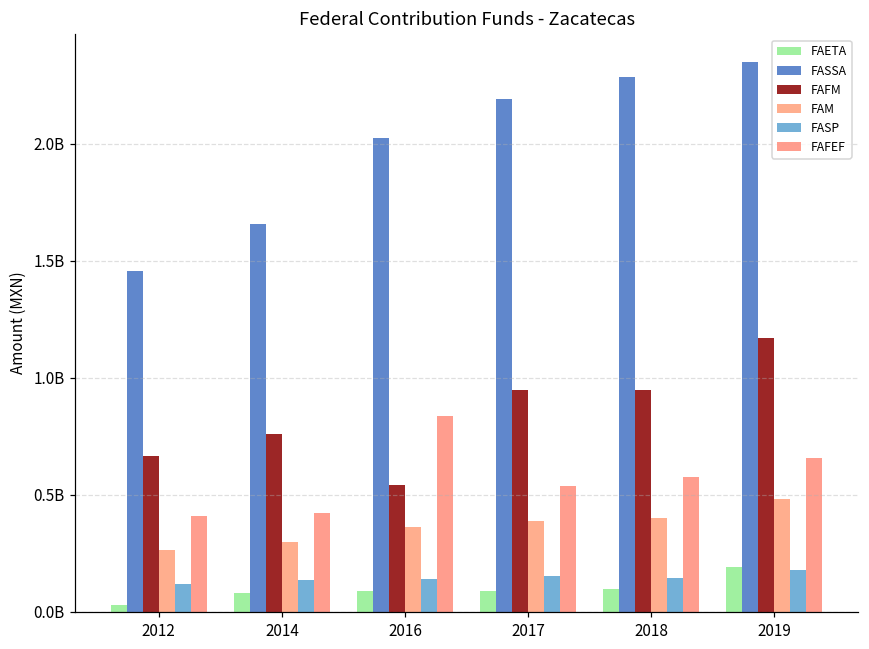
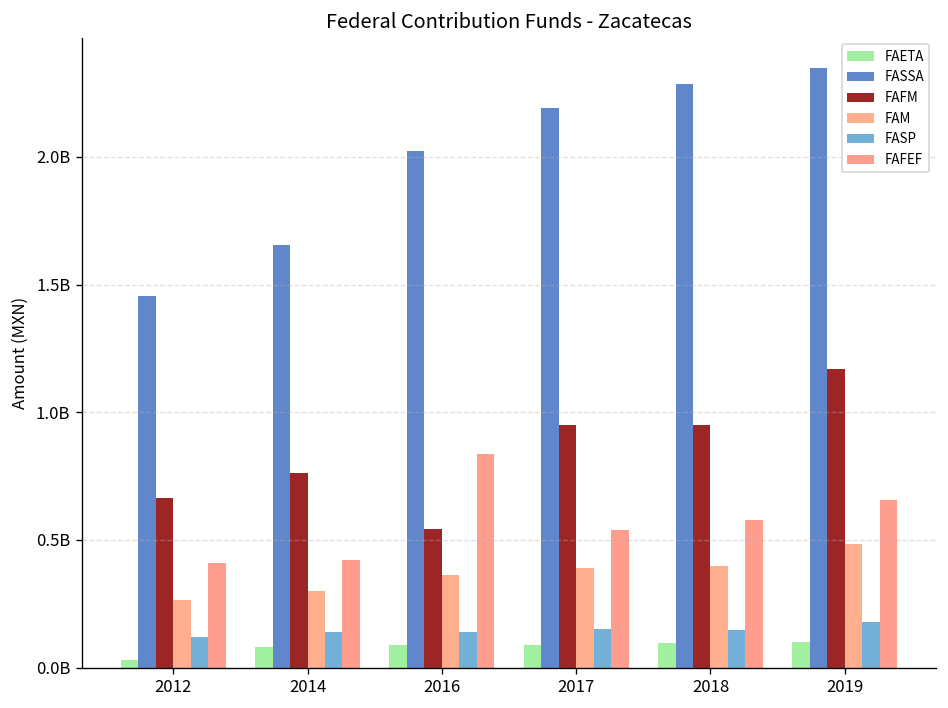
FAETA, 2019: 190000000 -> 100000000
